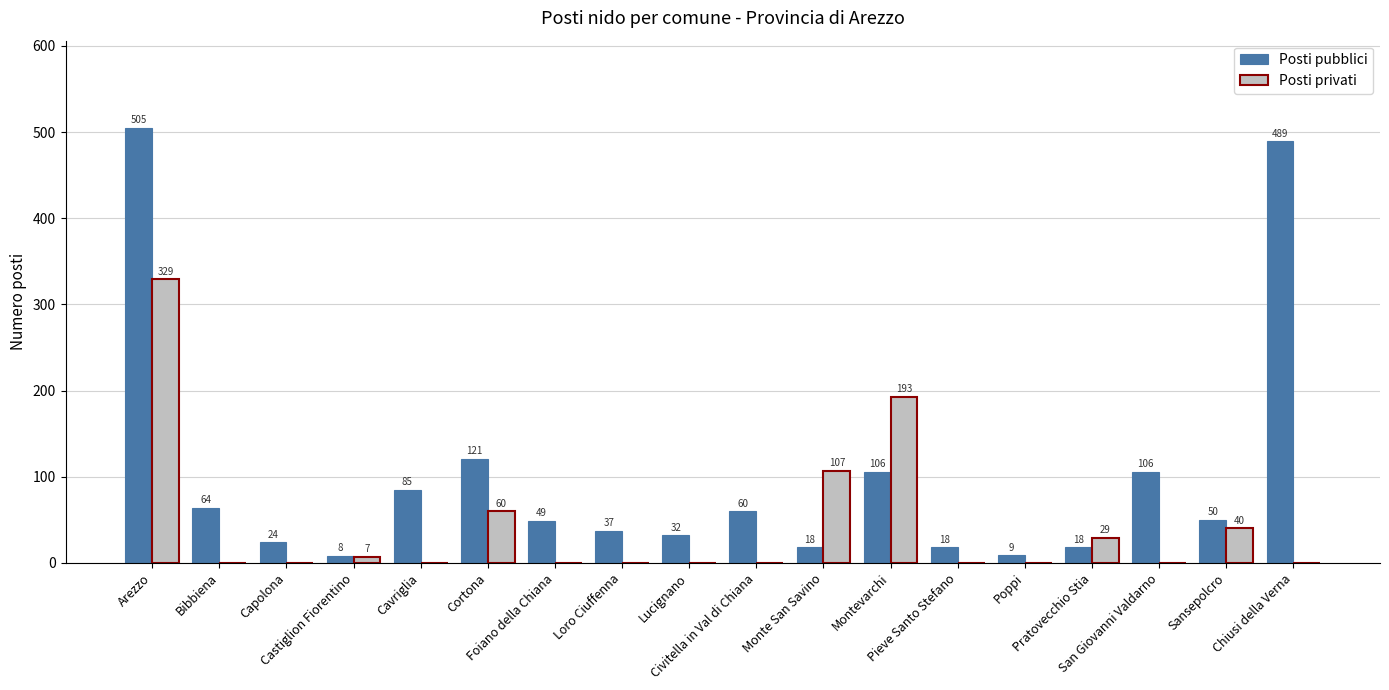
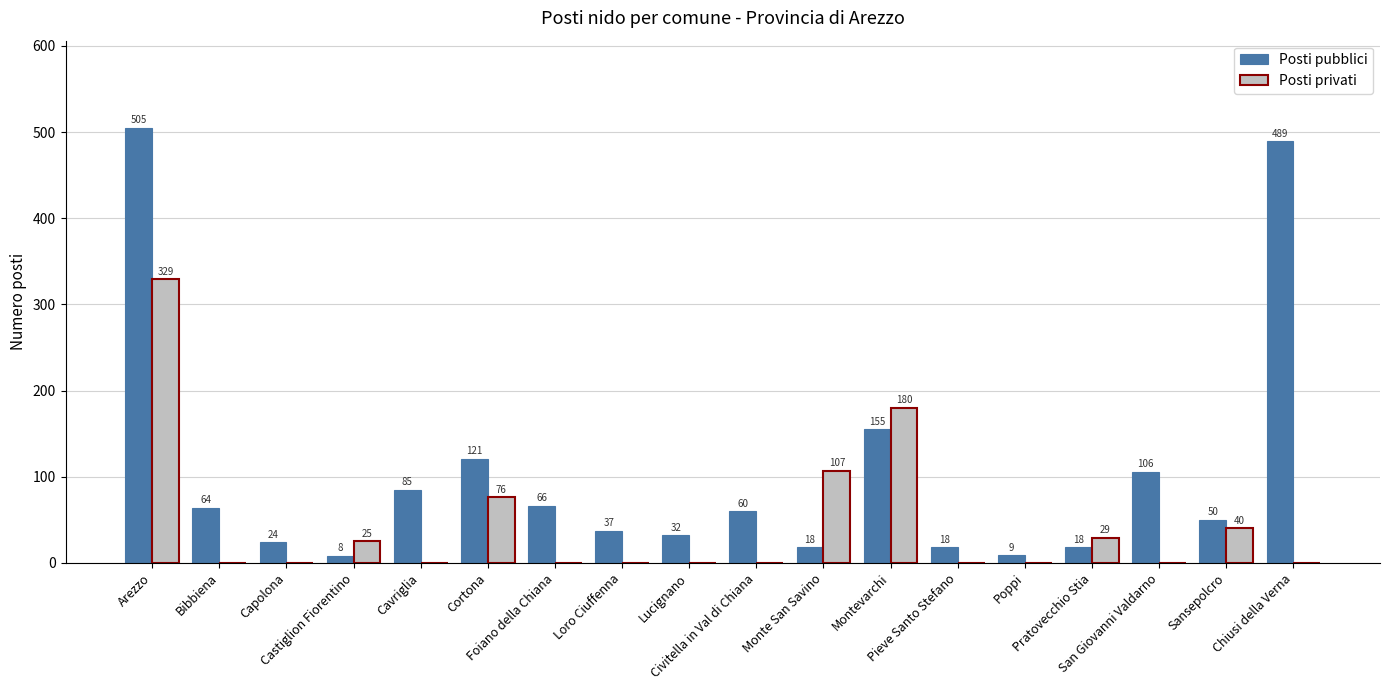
Posti privati, Castiglion Fiorentino: 7 -> 25
Posti privati, Cortona: 60 -> 76
Posti pubblici, Foiano della Chiana: 49 -> 66
Posti pubblici, Montevarchi: 106 -> 155
Posti privati, Montevarchi: 193 -> 180
